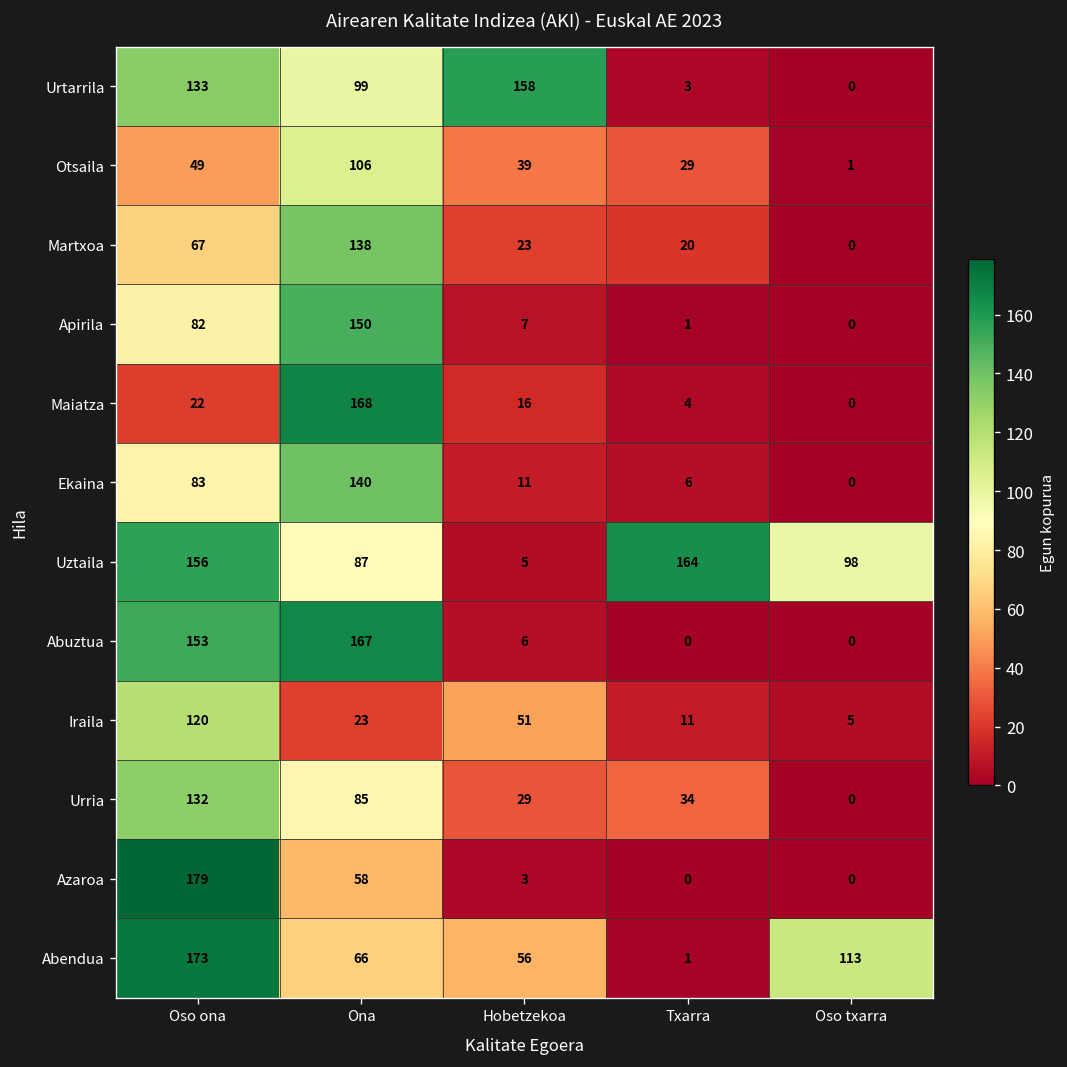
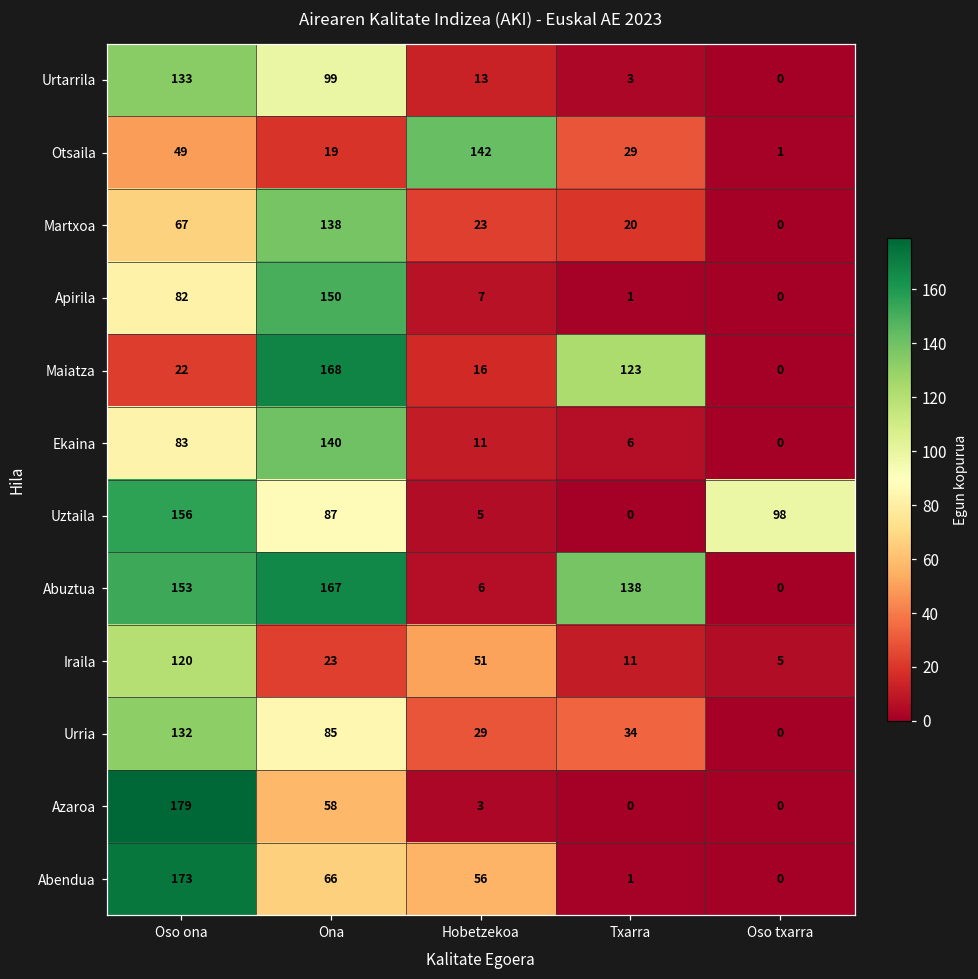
Urtarrila, Hobetzekoa: 158 -> 13
Otsaila, Ona: 106 -> 19
Otsaila, Hobetzekoa: 39 -> 142
Maiatza, Txarra: 4 -> 123
Uztaila, Txarra: 164 -> 0
Abuztua, Txarra: 0 -> 138
Abendua, Oso txarra: 113 -> 0
